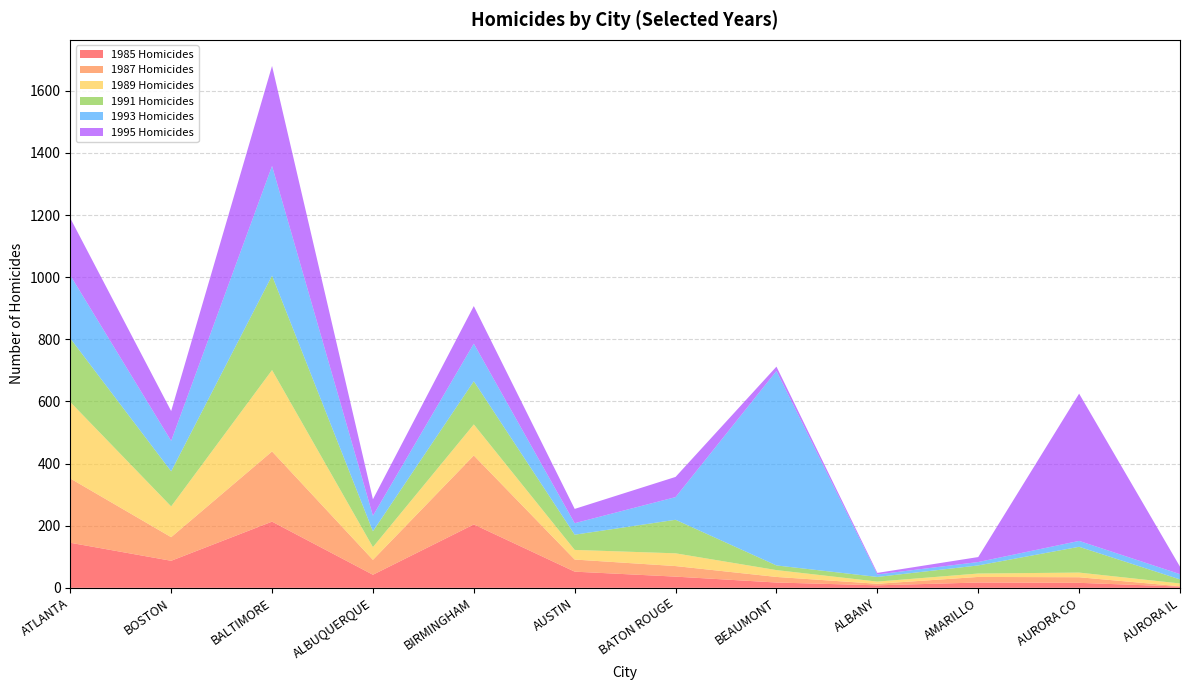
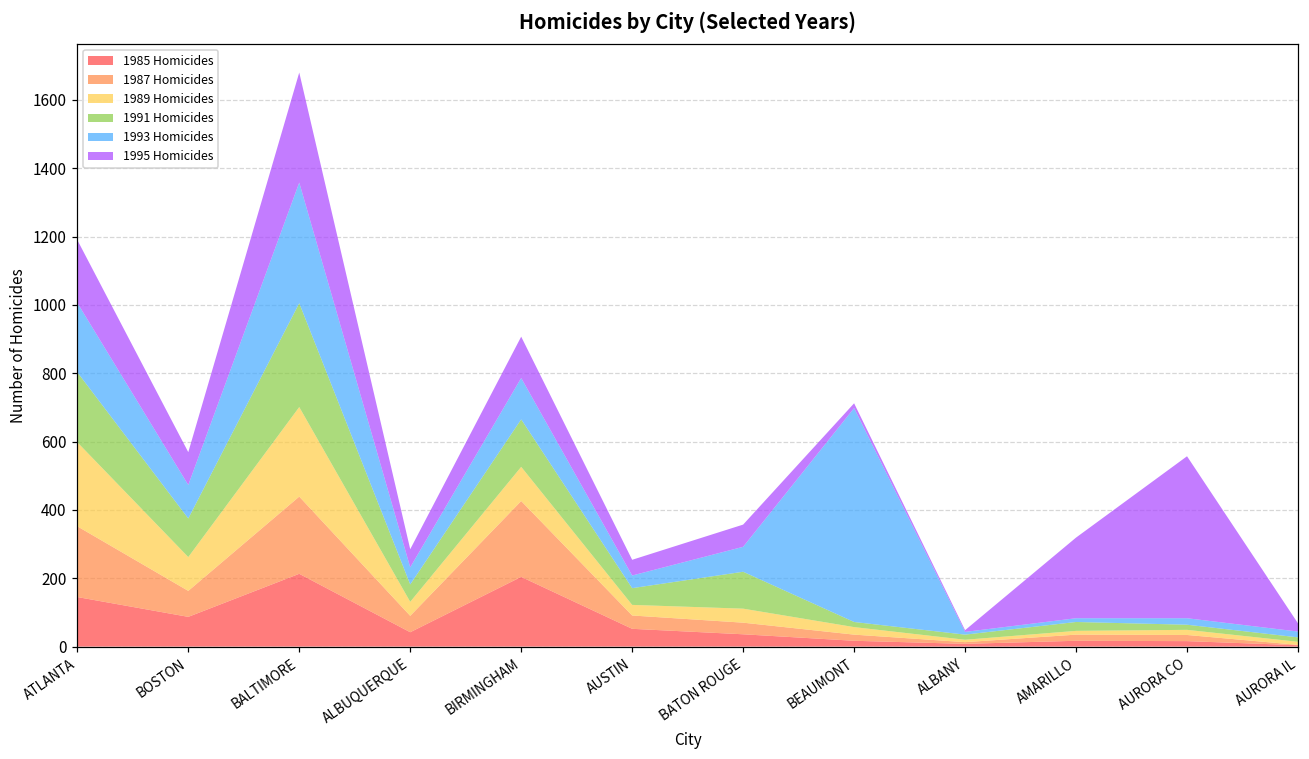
1995 Homicides, AMARILLO: 20 -> 240
1991 Homicides, AURORA CO: 80 -> 20
